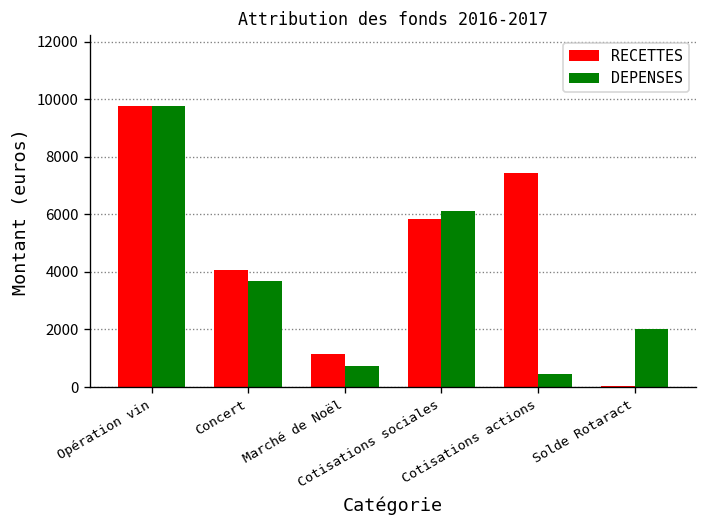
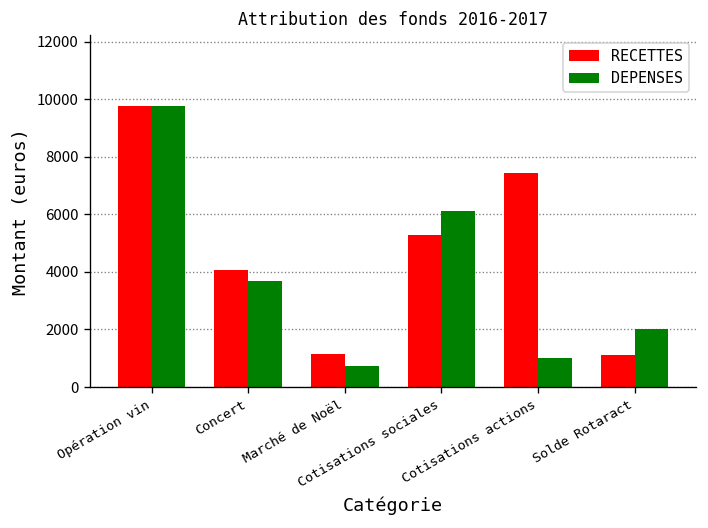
RECETTES, Cotisations sociales: 5800 -> 5300
DEPENSES, Cotisations actions: 500 -> 1000
RECETTES, Solde Rotaract: 0 -> 1100
